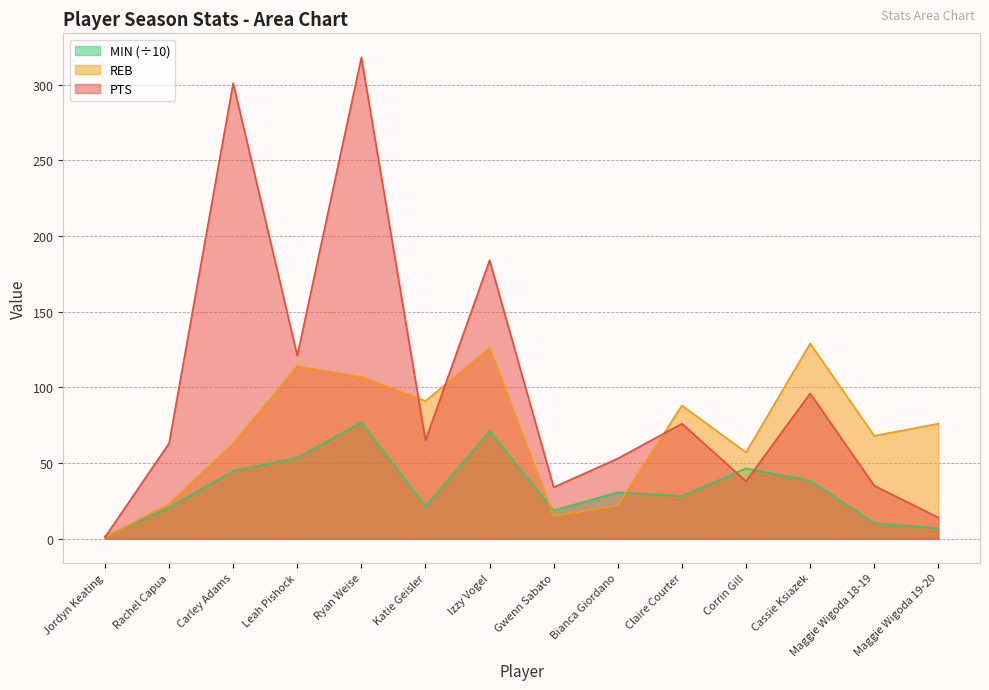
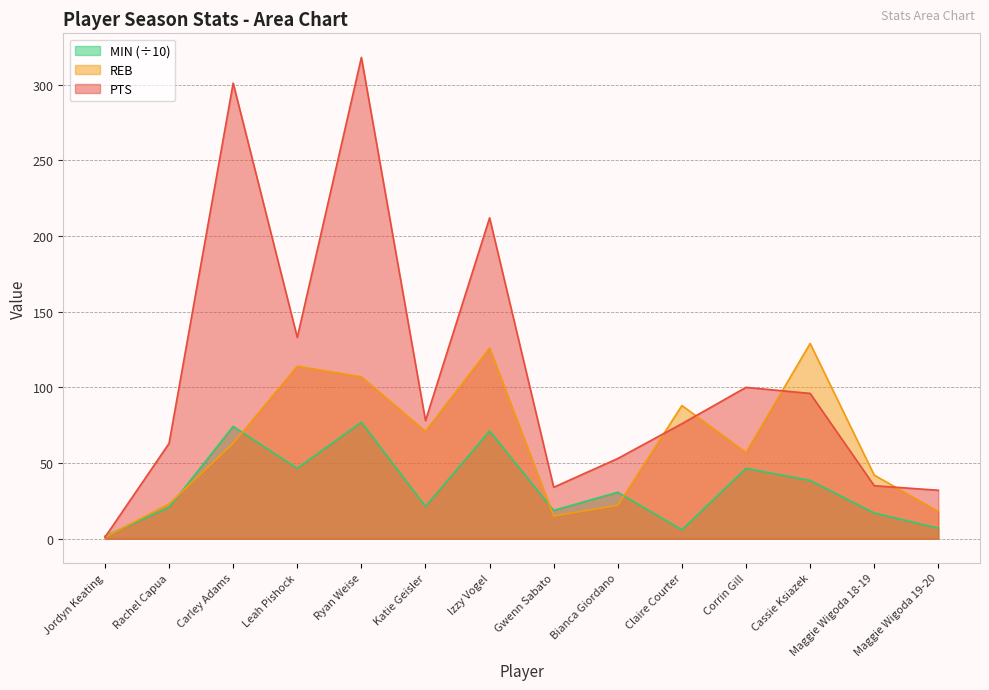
MIN (÷10), Carley Adams: 45 -> 74
MIN (÷10), Leah Pishock: 54 -> 47
PTS, Leah Pishock: 121 -> 133
REB, Katie Geisler: 91 -> 71
PTS, Katie Geisler: 65 -> 78
PTS, Izzy Vogel: 184 -> 212
MIN (÷10), Claire Courter: 28 -> 6
PTS, Corrin Gill: 38 -> 100
MIN (÷10), Maggie Wigoda 18-19: 10 -> 17
REB, Maggie Wigoda 18-19: 68 -> 42
REB, Maggie Wigoda 19-20: 76 -> 18
PTS, Maggie Wigoda 19-20: 14 -> 32
